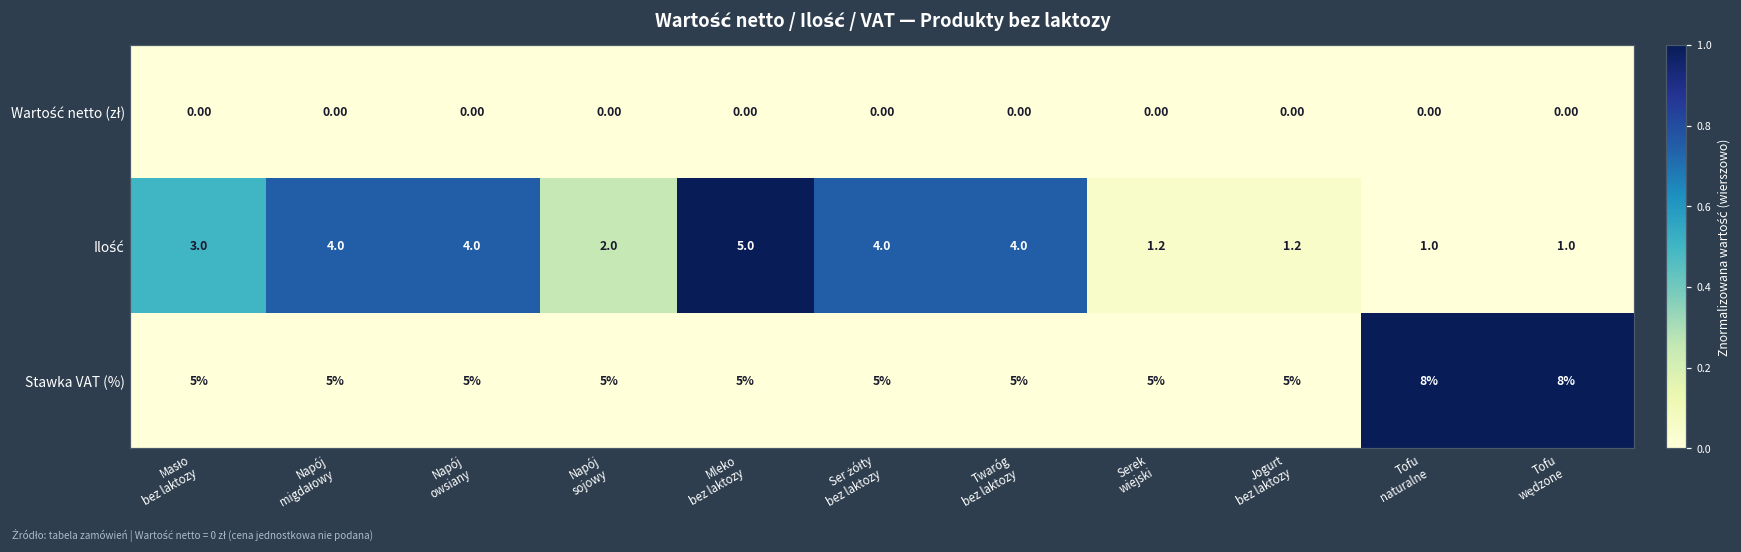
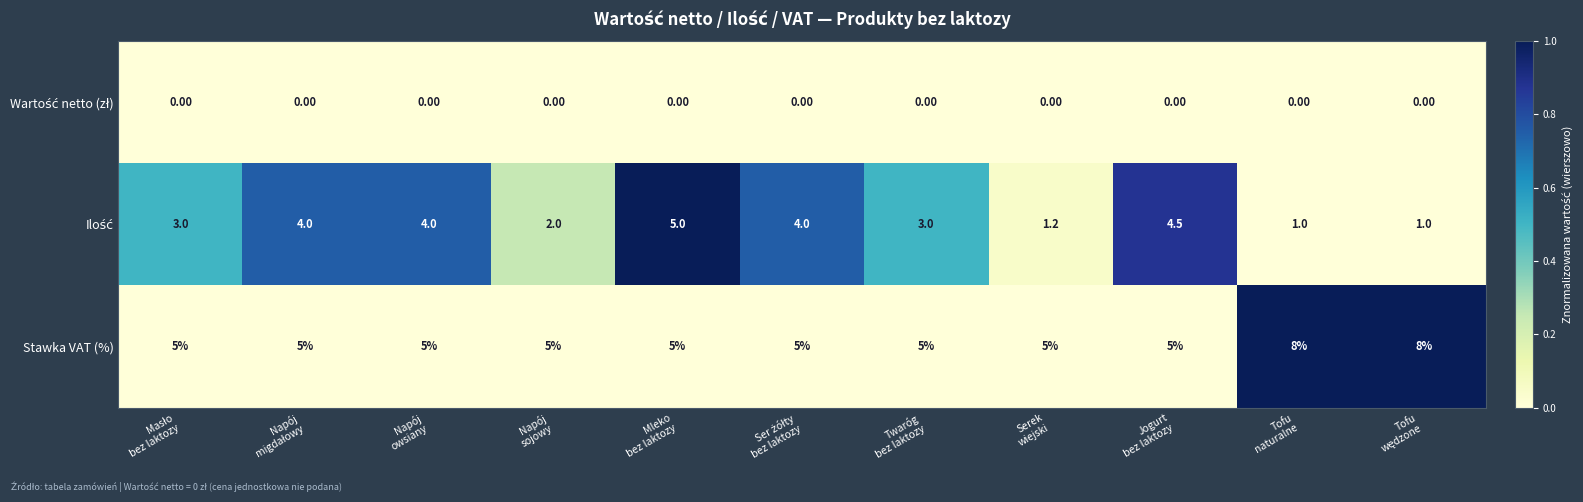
Ilość, Twaróg bez laktozy: 4.0 -> 3.0
Ilość, Jogurt bez laktozy: 1.2 -> 4.5
